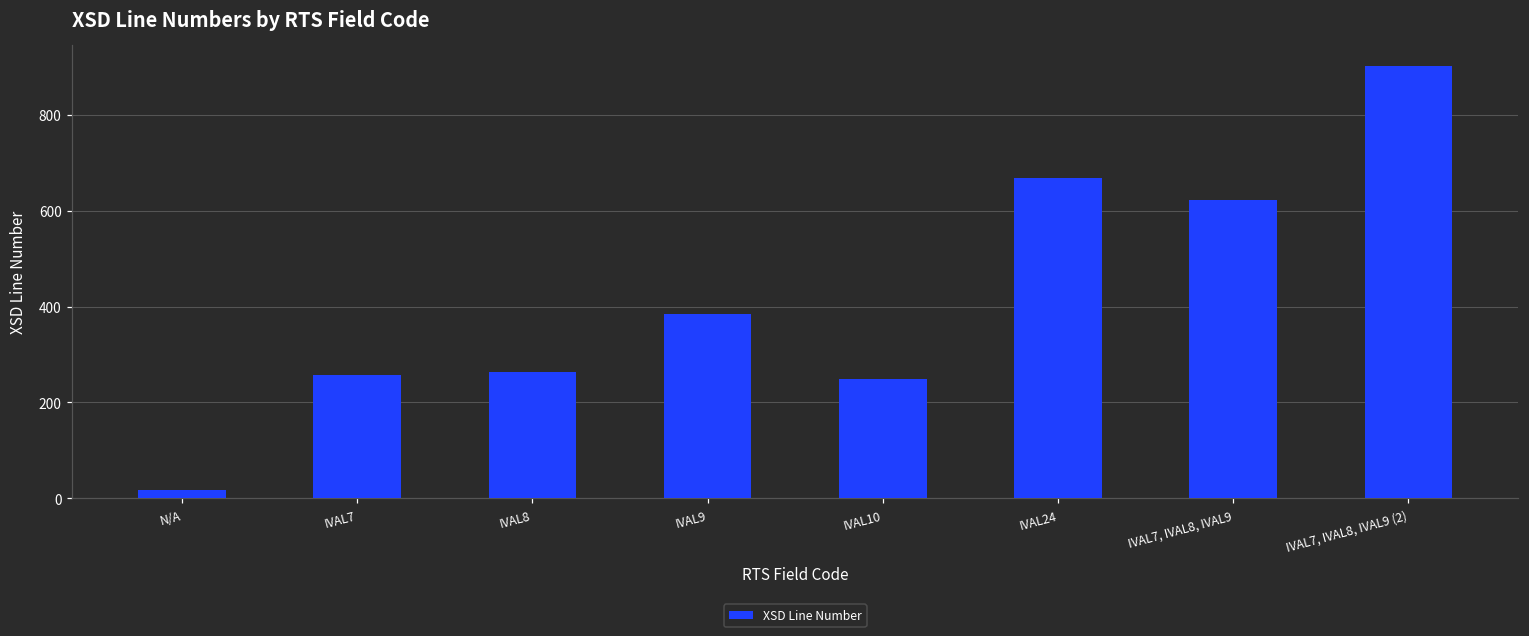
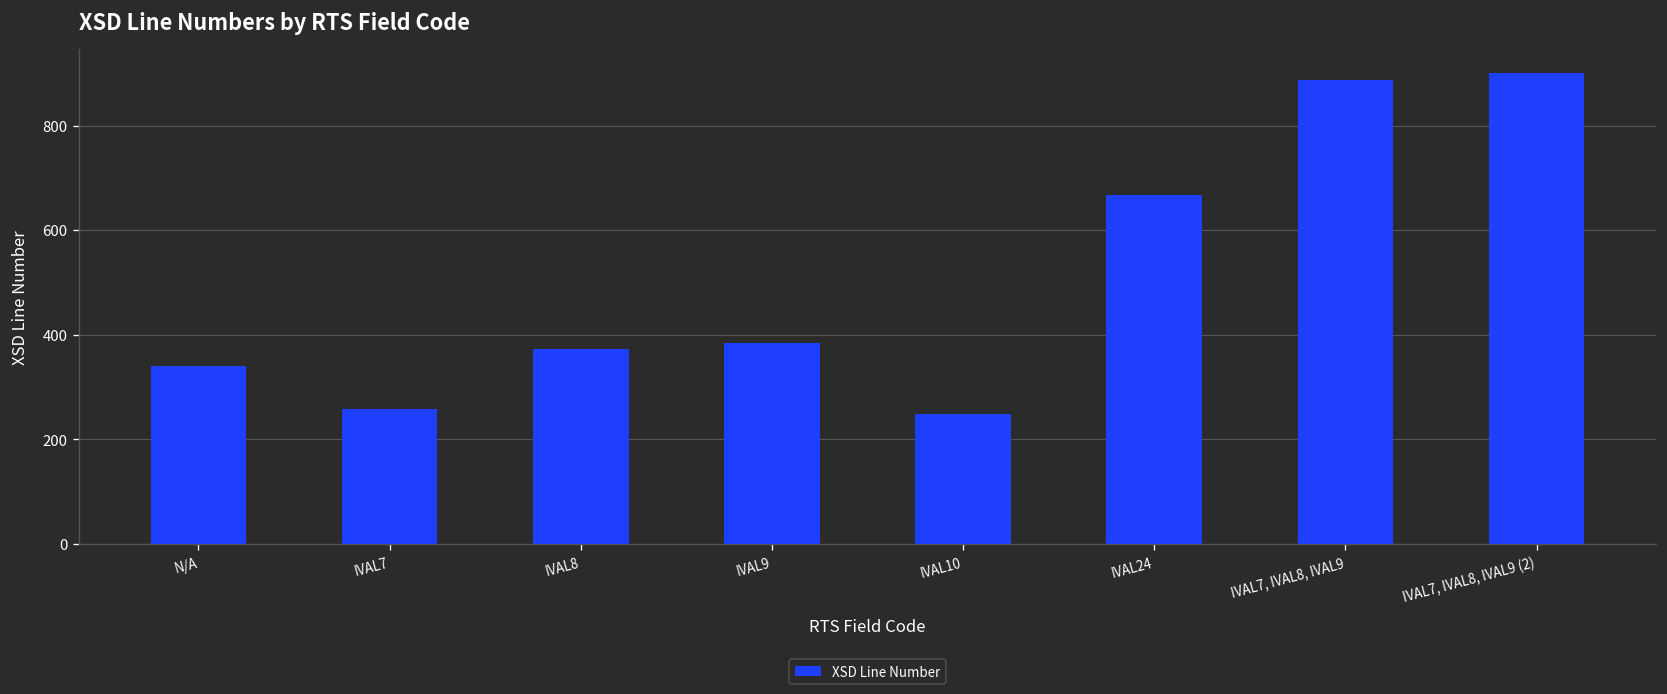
N/A: 20 -> 340
IVAL8: 260 -> 370
IVAL7, IVAL8, IVAL9: 620 -> 890
